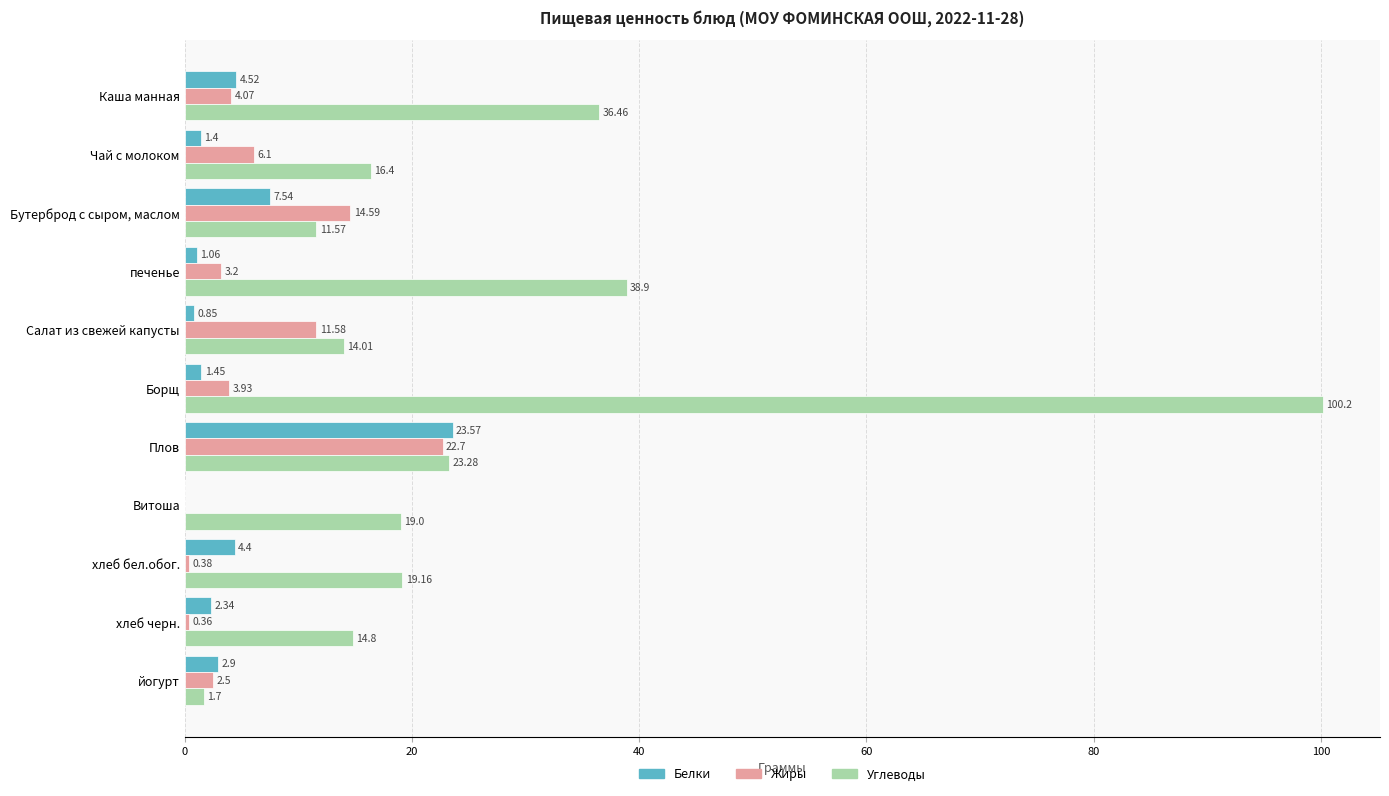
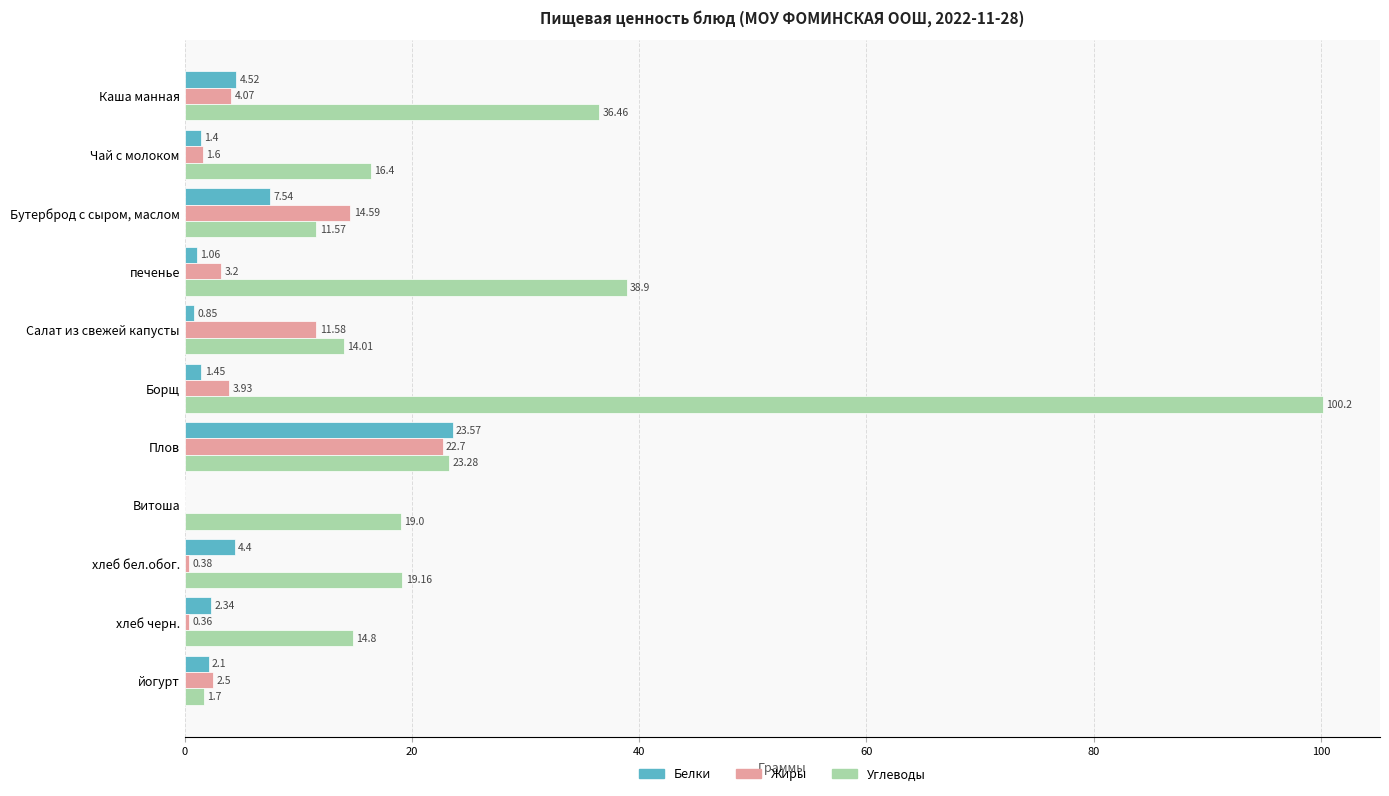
Жиры, Чай с молоком: 6.1 -> 1.6
Белки, йогурт: 2.9 -> 2.1
